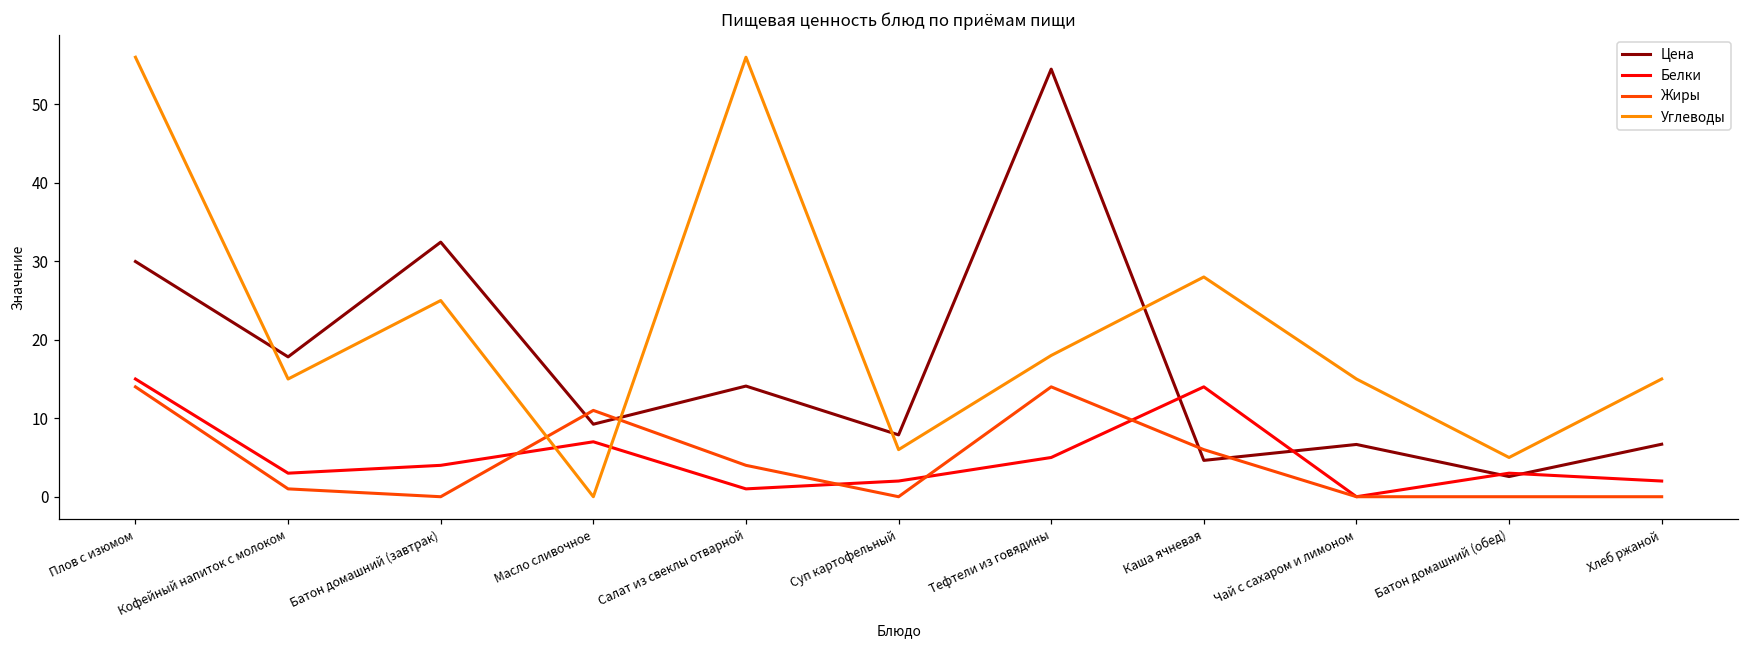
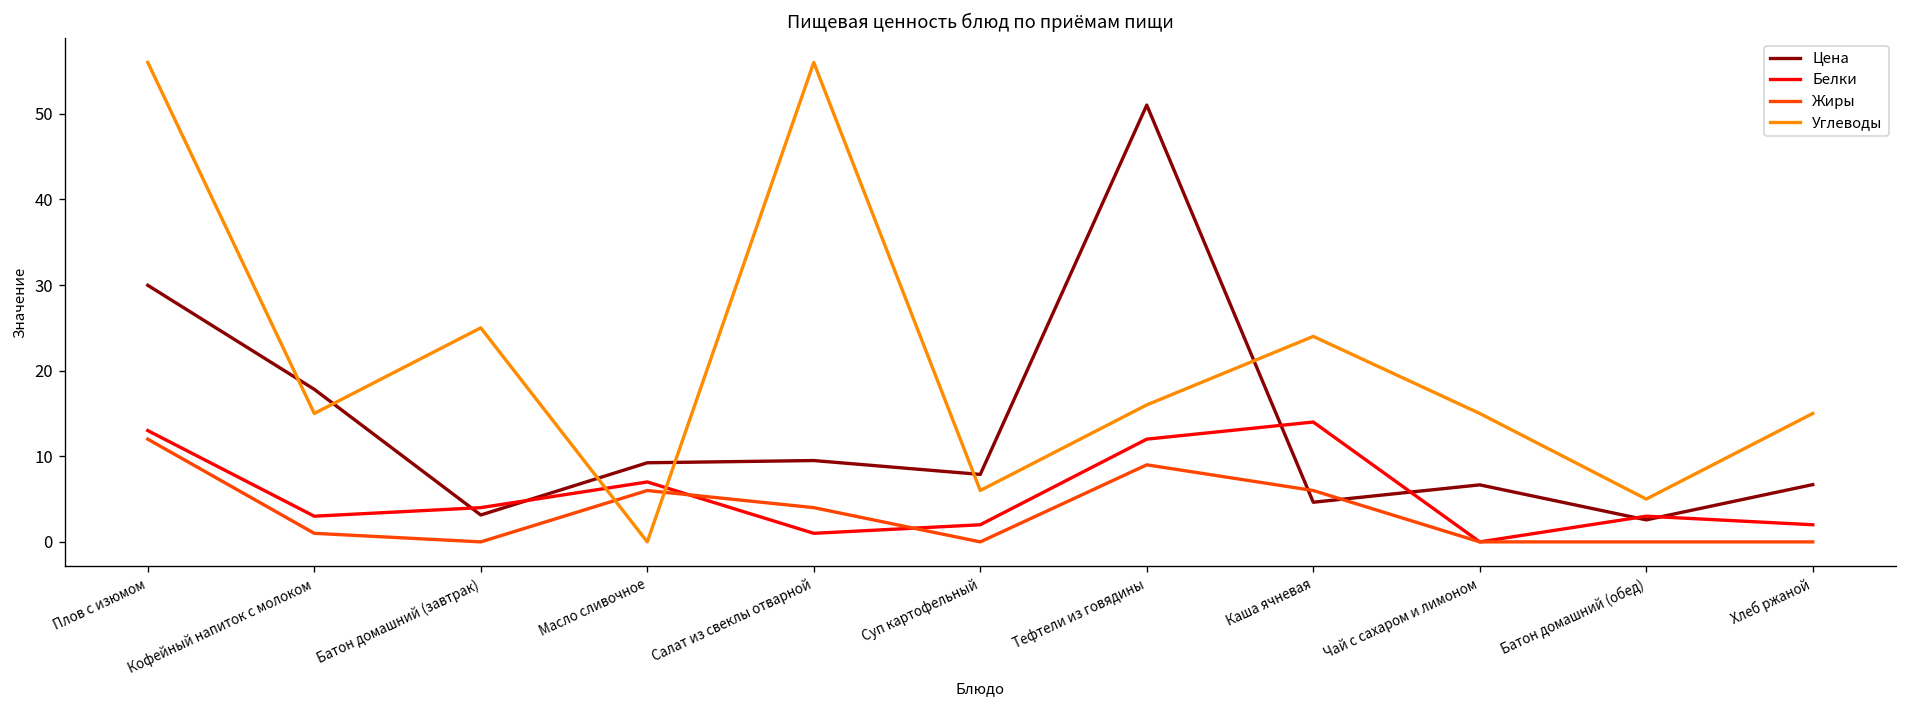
Белки, Плов с изюмом: 15 -> 13
Жиры, Плов с изюмом: 14 -> 12
Цена, Батон домашний (завтрак): 32 -> 3
Жиры, Масло сливочное: 11 -> 6
Цена, Салат из свеклы отварной: 14 -> 10
Цена, Тефтели из говядины: 54 -> 51
Белки, Тефтели из говядины: 5 -> 12
Жиры, Тефтели из говядины: 14 -> 9
Углеводы, Тефтели из говядины: 18 -> 16
Углеводы, Каша ячневая: 28 -> 24
